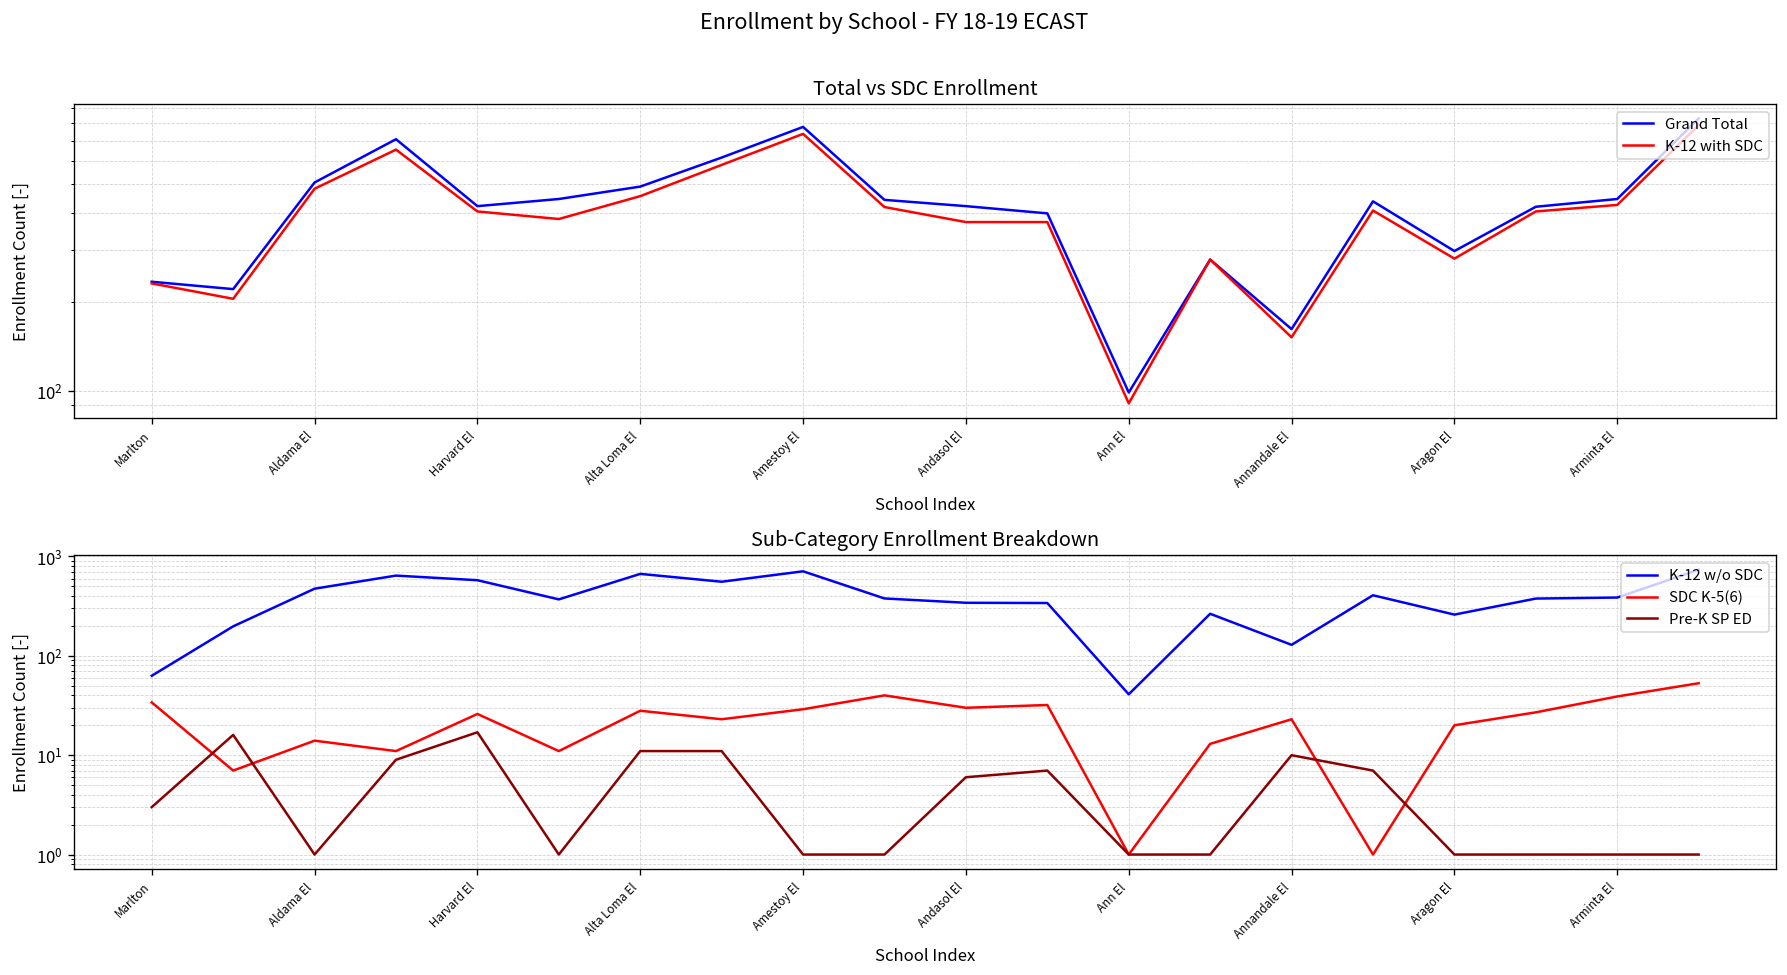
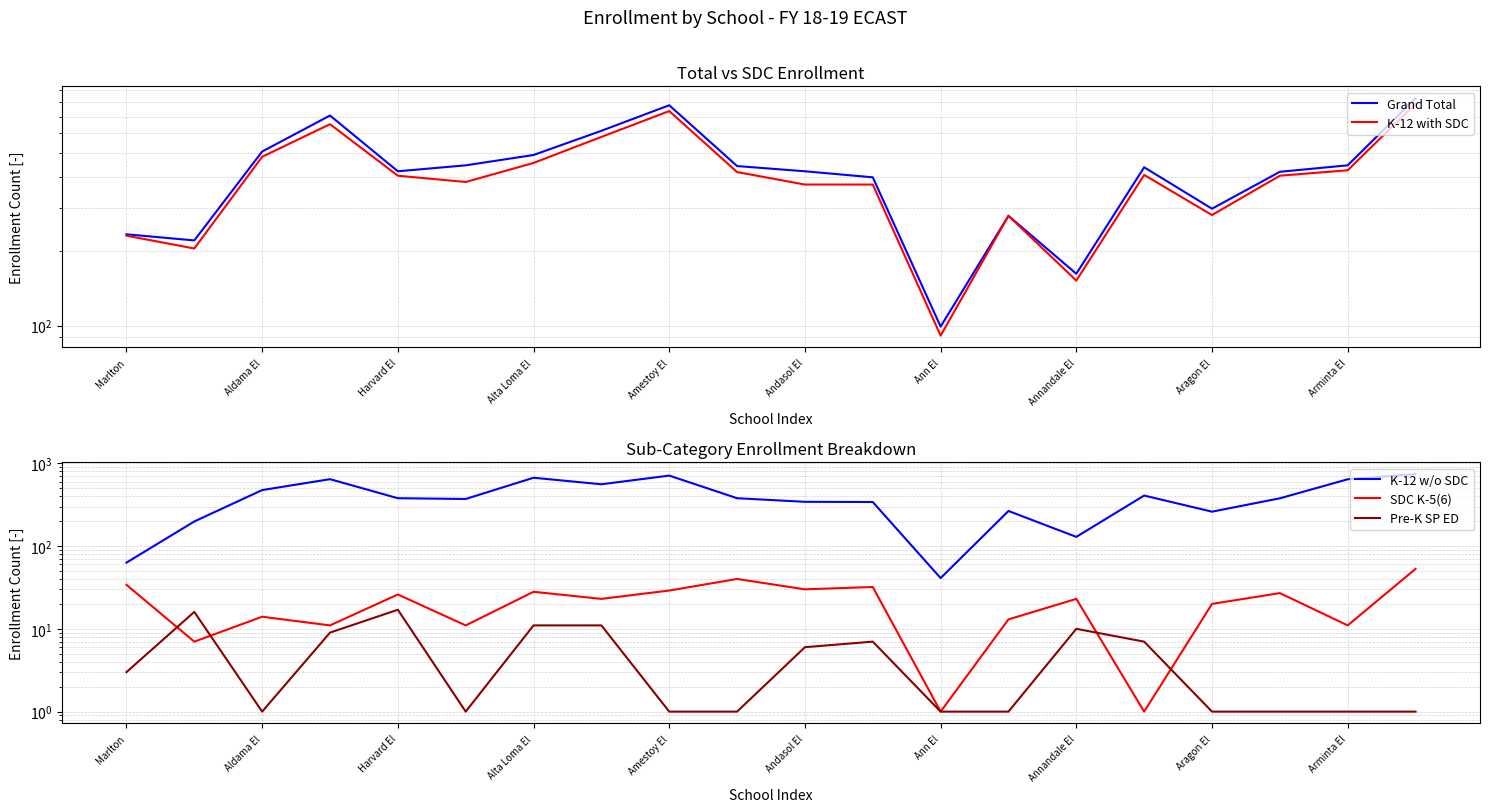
Sub-Category Enrollment Breakdown, K-12 w/o SDC, Harvard El: 600 -> 400
Sub-Category Enrollment Breakdown, K-12 w/o SDC, Arminta El: 400 -> 600
Sub-Category Enrollment Breakdown, SDC K-5(6), Arminta El: 40 -> 11
